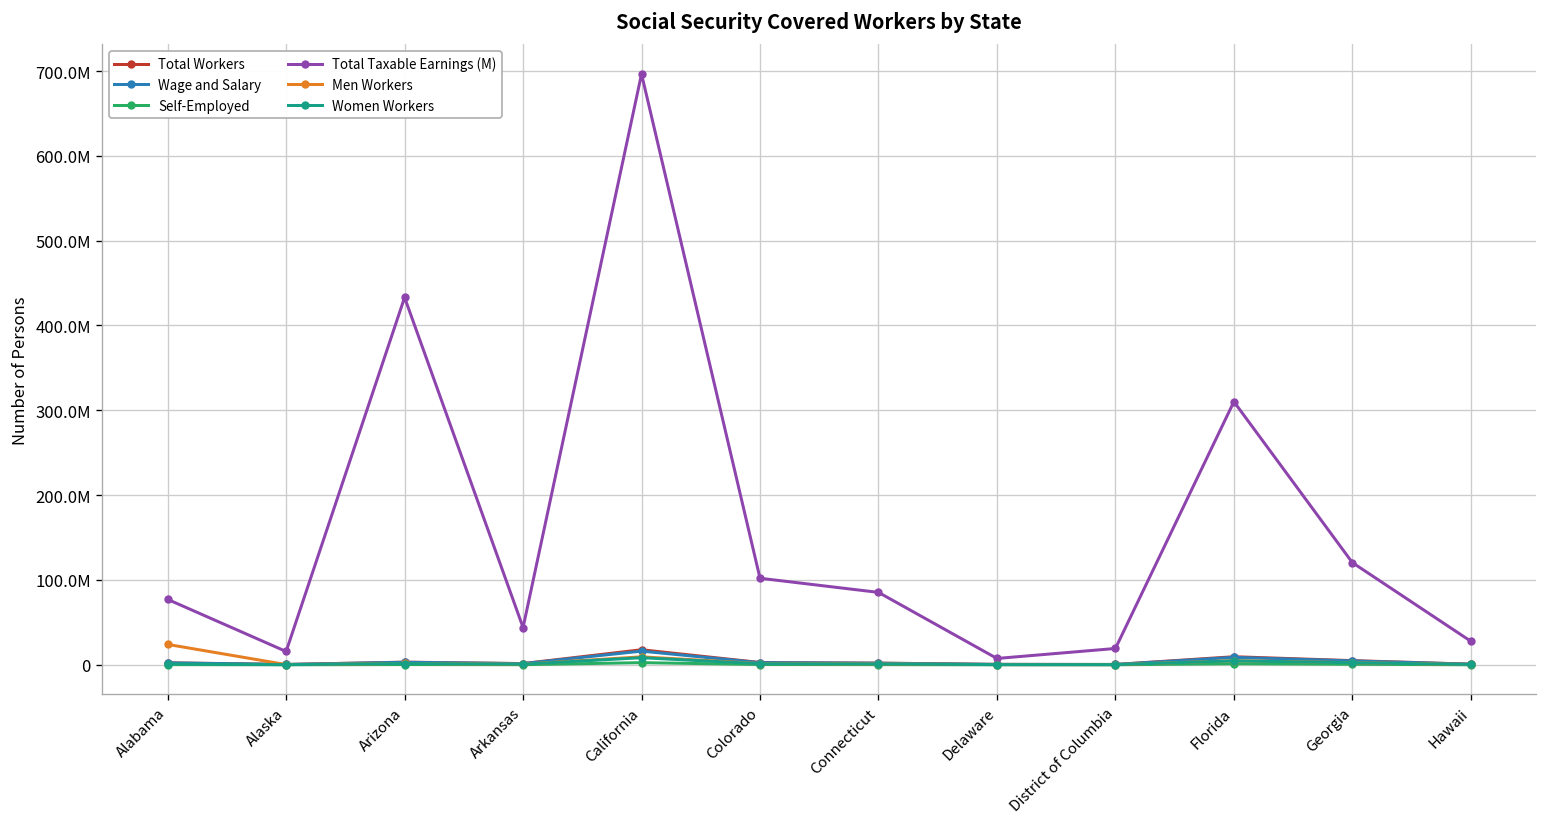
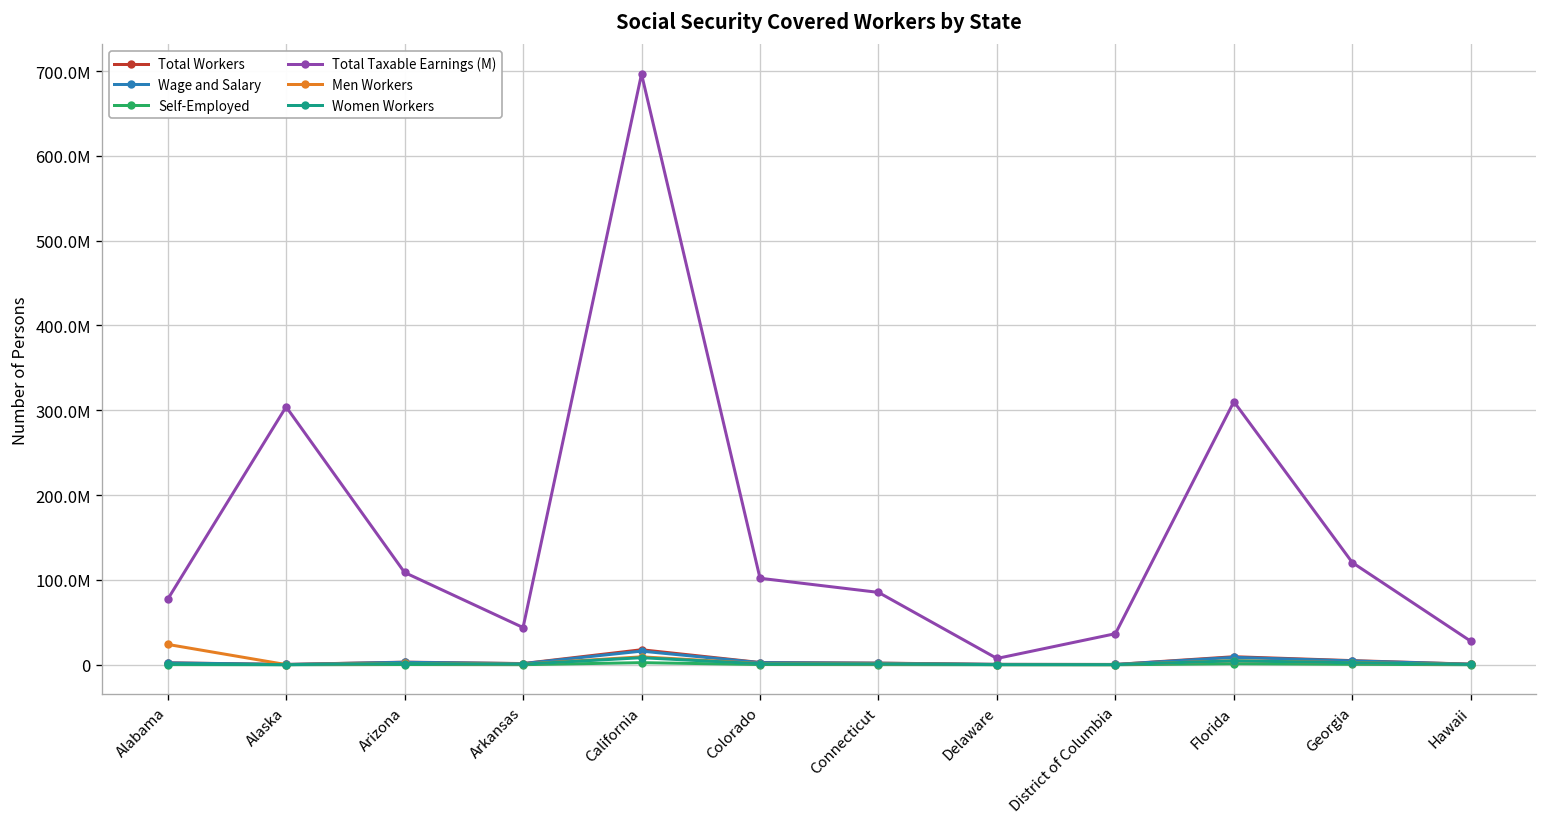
Total Taxable Earnings (M), Alaska: 20000000 -> 300000000
Total Taxable Earnings (M), Arizona: 430000000 -> 110000000
Total Taxable Earnings (M), District of Columbia: 20000000 -> 40000000
